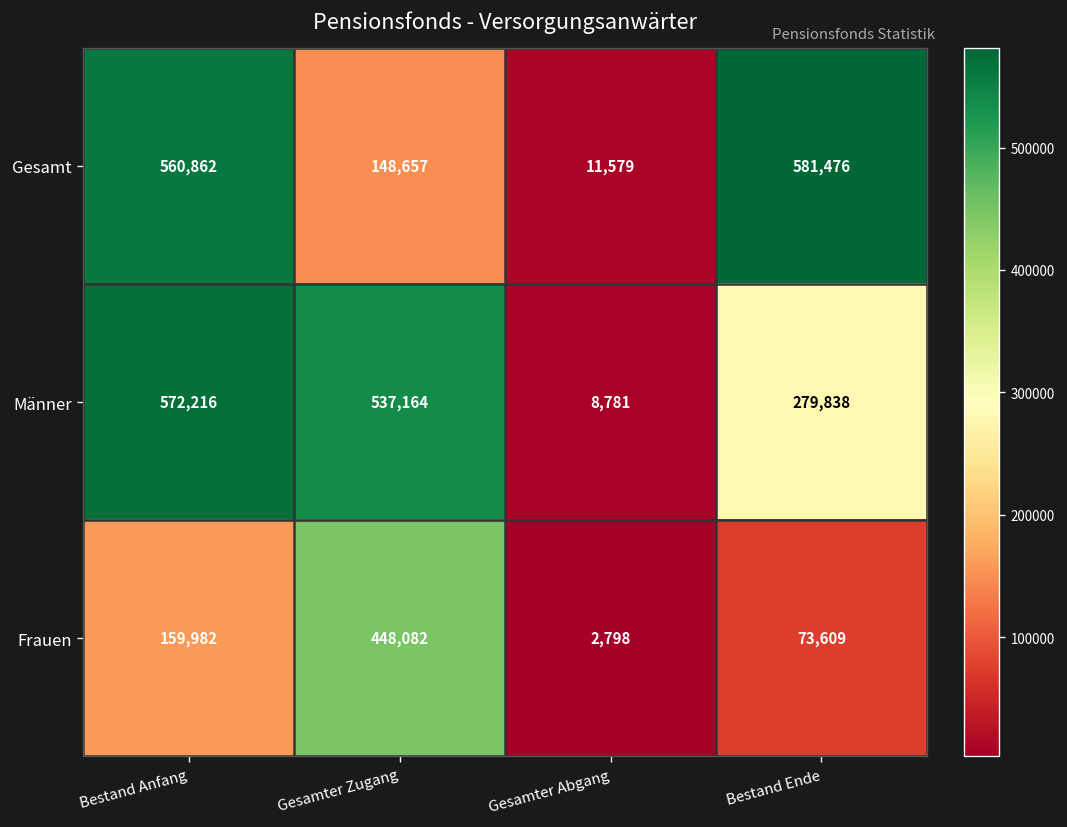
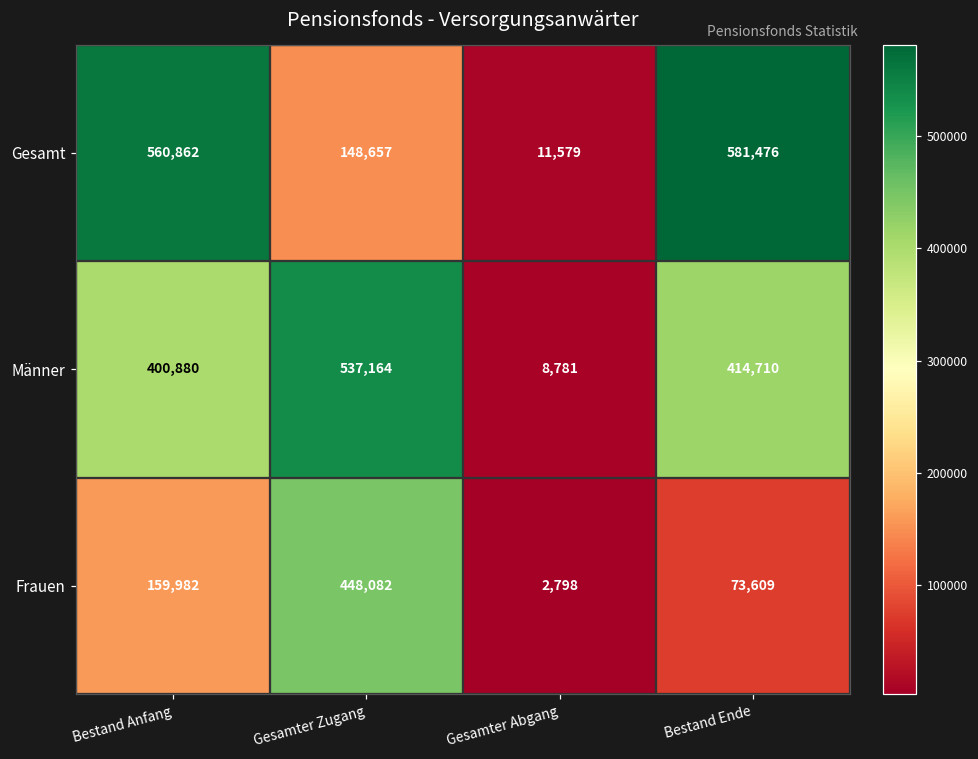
Männer, Bestand Anfang: 572,216 -> 400,880
Männer, Bestand Ende: 279,838 -> 414,710
